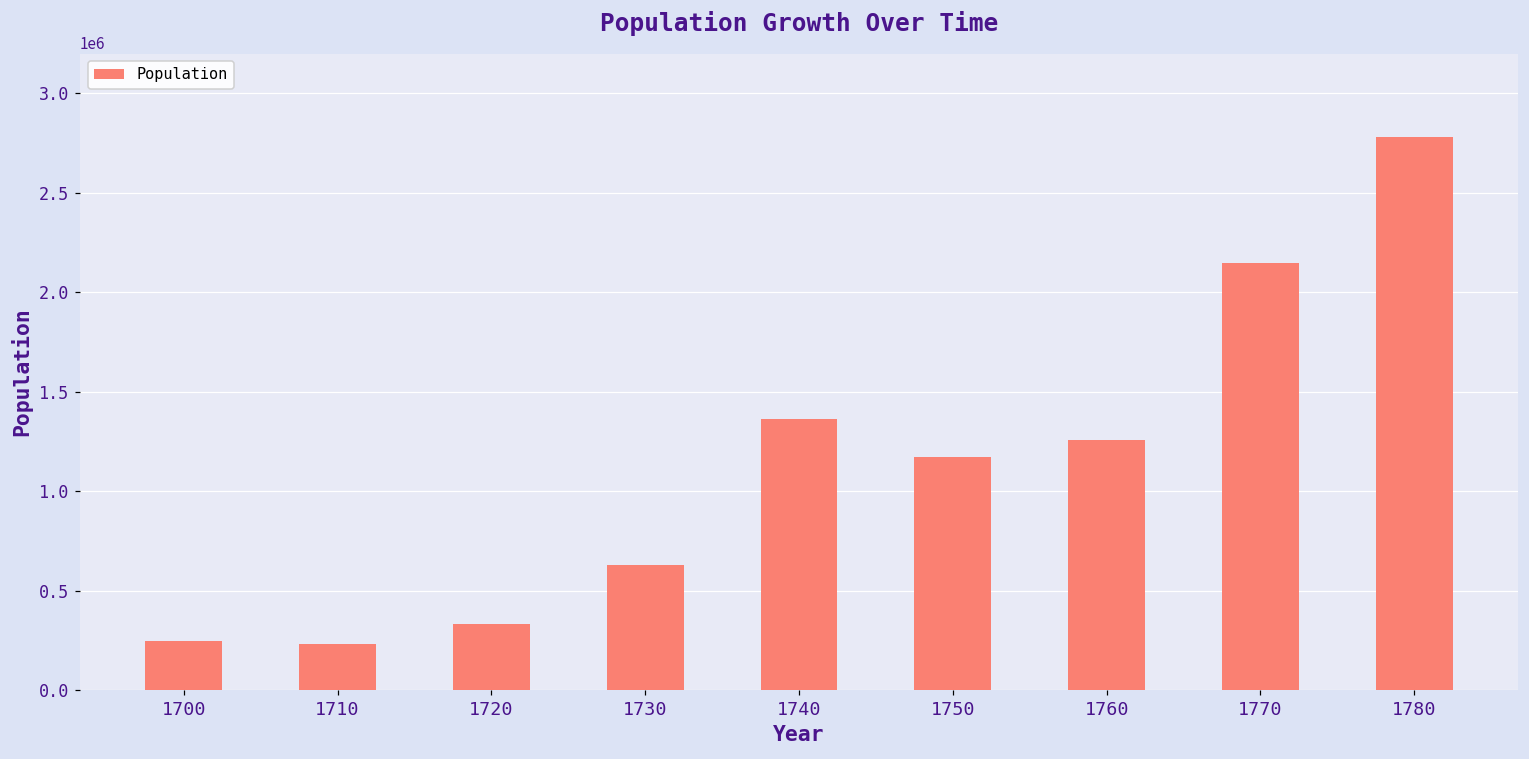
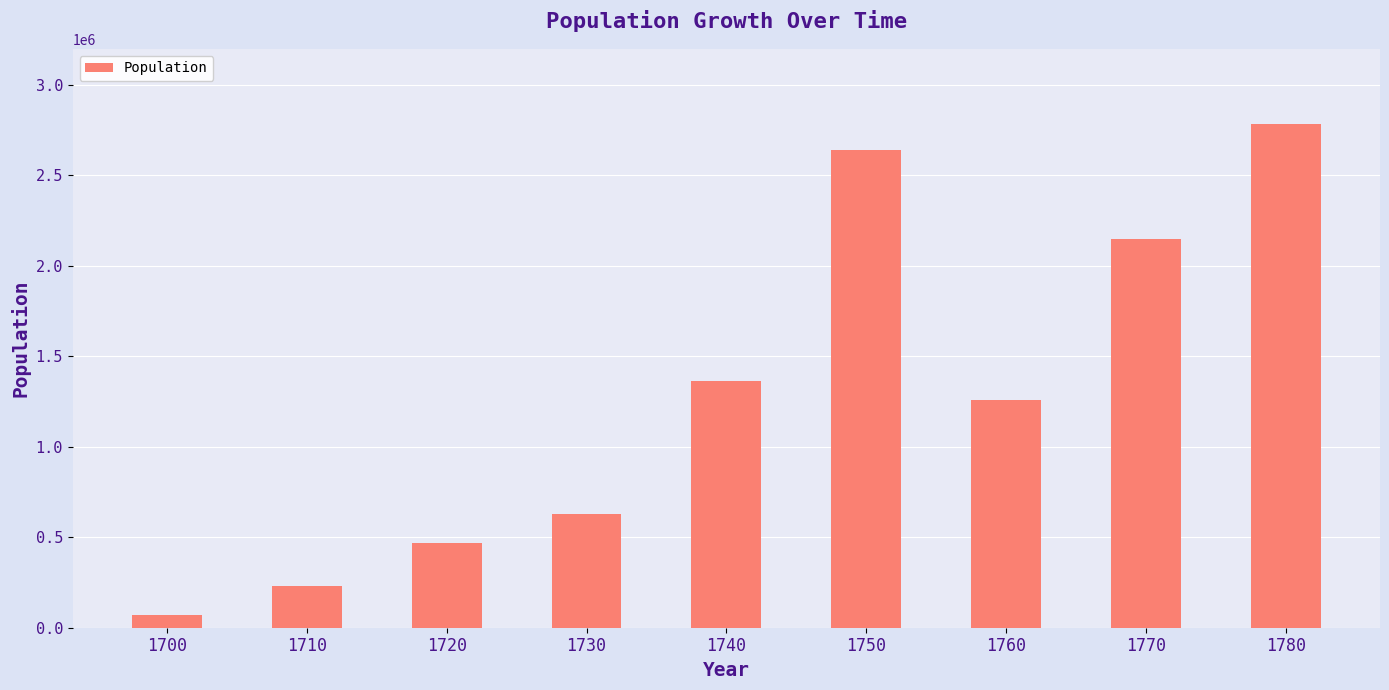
1700: 250000 -> 70000
1720: 330000 -> 470000
1750: 1170000 -> 2640000
